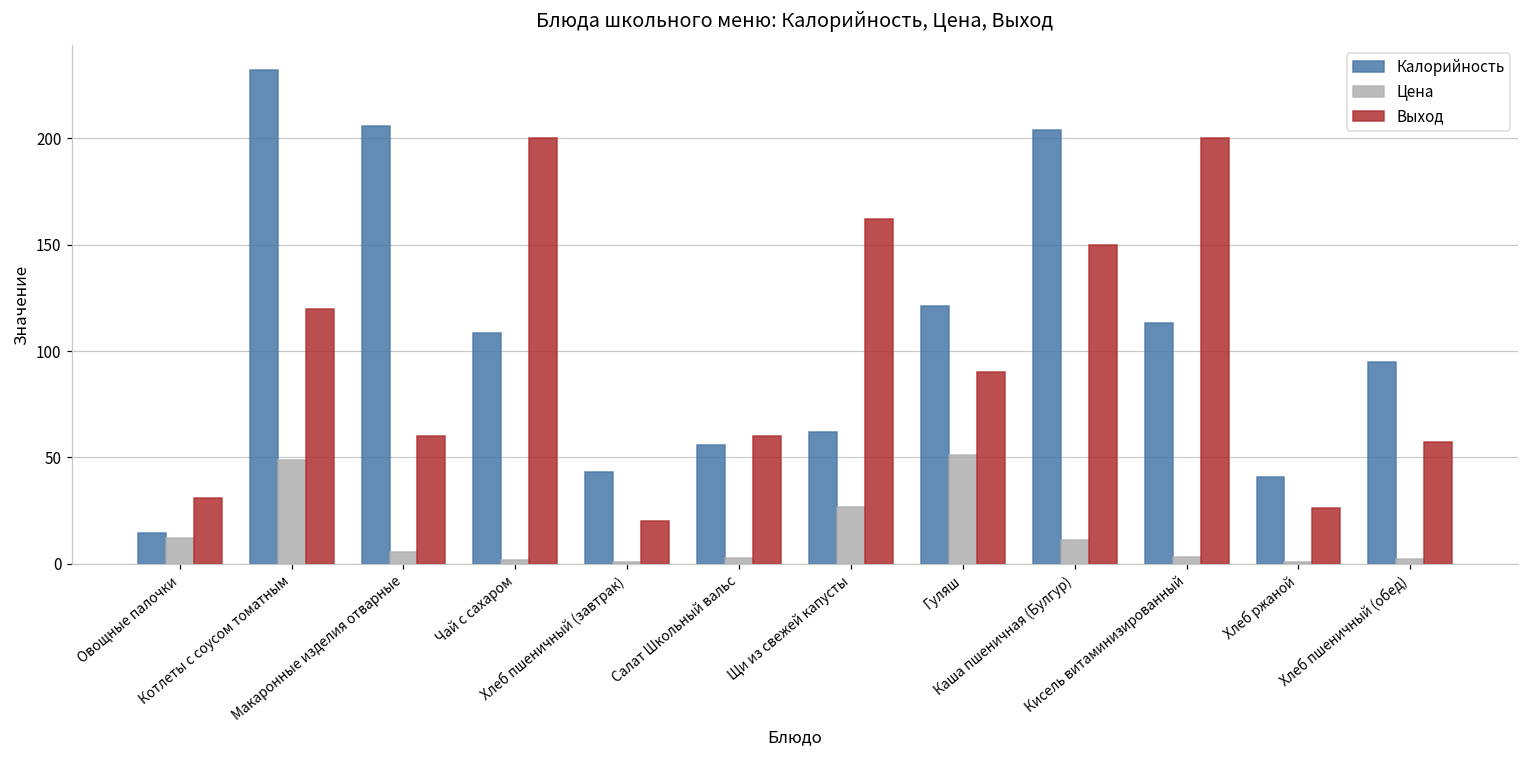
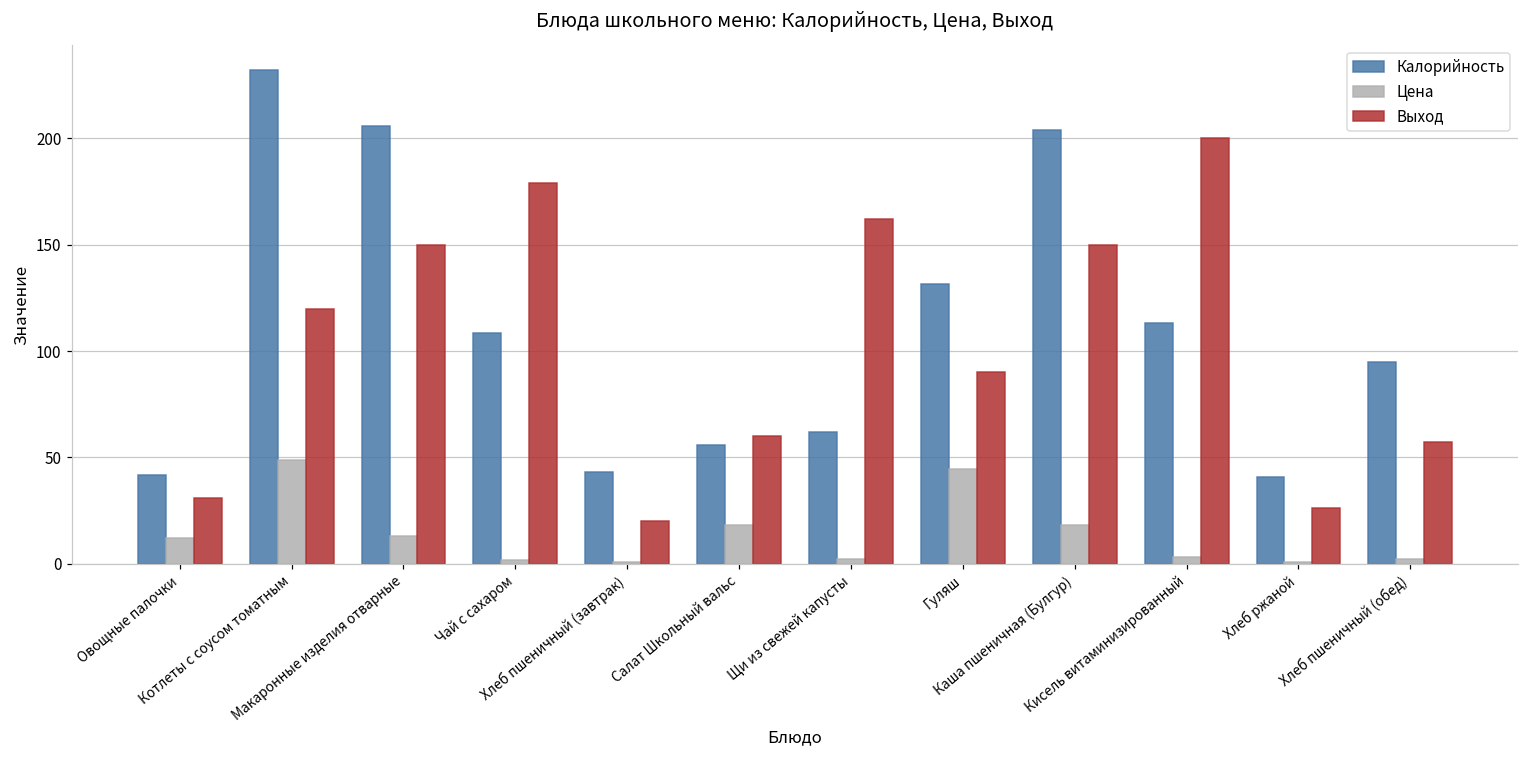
Калорийность, Овощные палочки: 14 -> 42
Цена, Макаронные изделия отварные: 5 -> 13
Выход, Макаронные изделия отварные: 60 -> 150
Выход, Чай с сахаром: 200 -> 179
Цена, Салат Школьный вальс: 3 -> 18
Цена, Щи из свежей капусты: 27 -> 2
Калорийность, Гуляш: 121 -> 132
Цена, Гуляш: 51 -> 45
Цена, Каша пшеничная (Булгур): 11 -> 18
